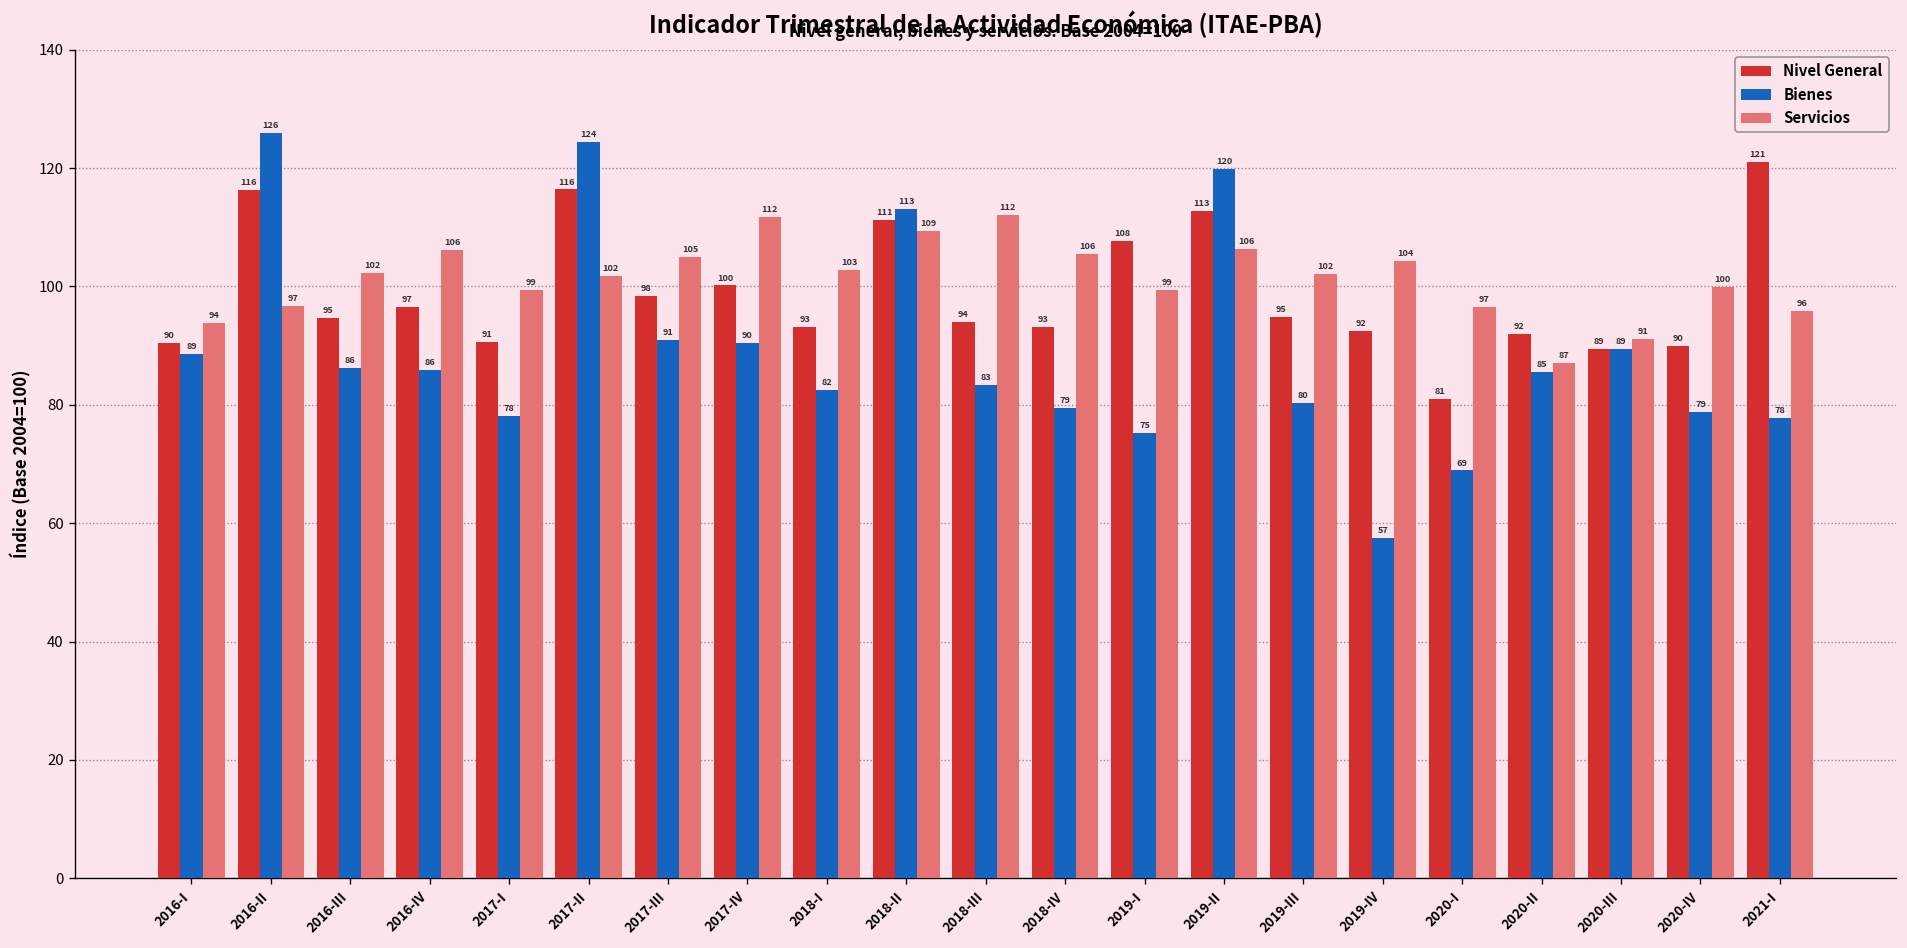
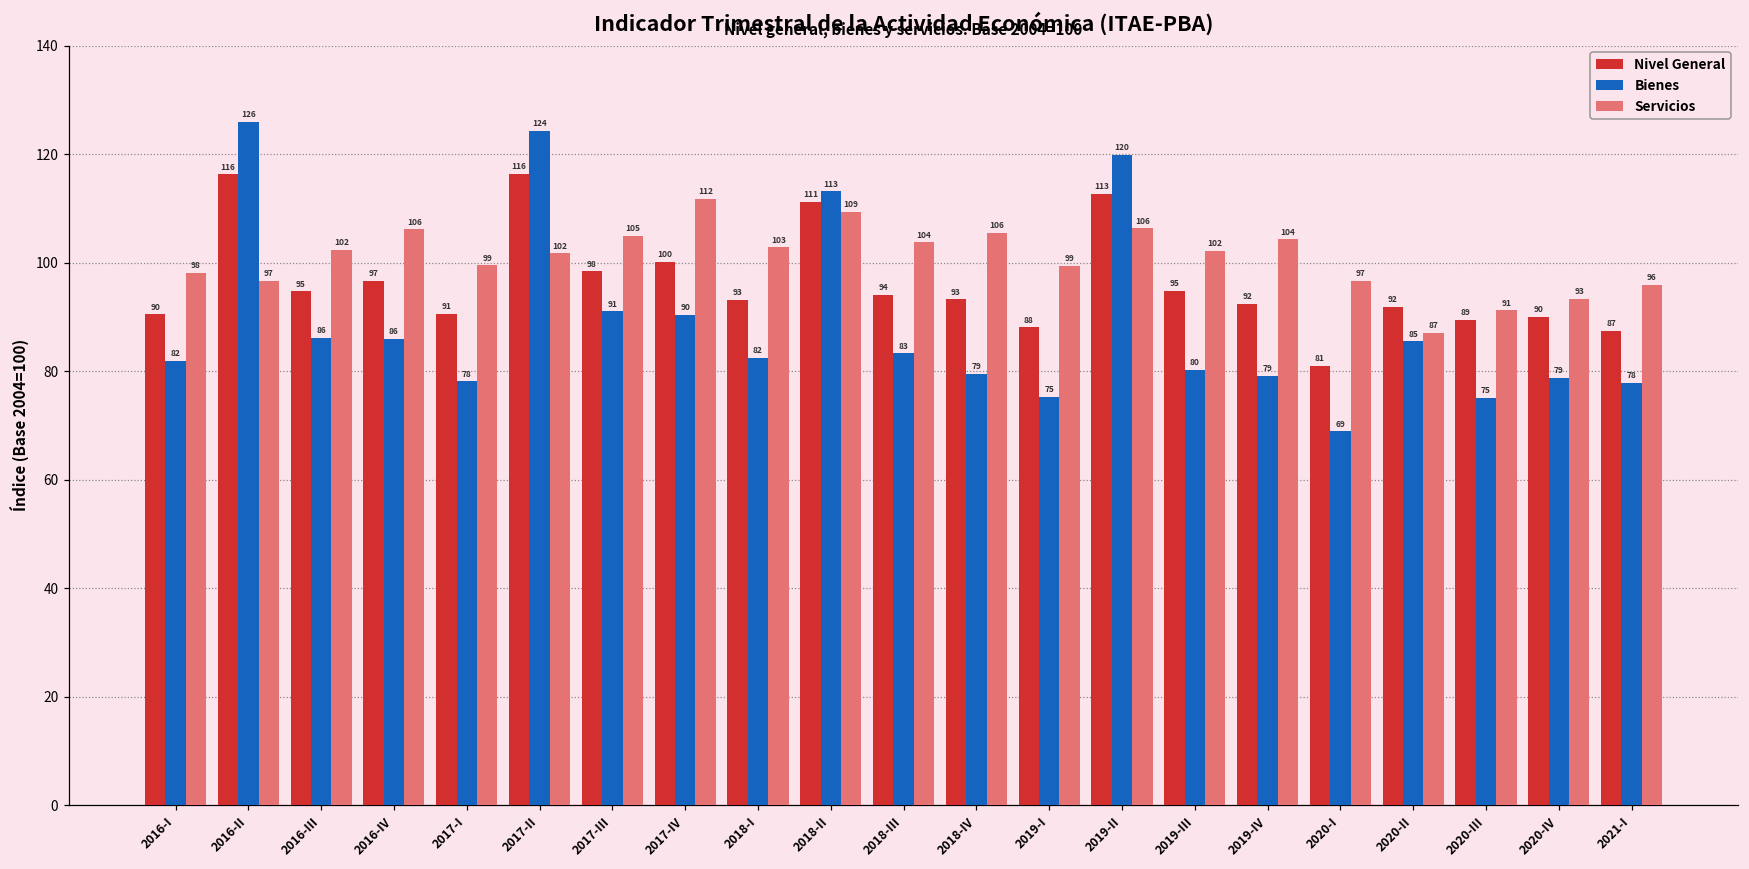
Bienes, 2016-I: 89 -> 82
Servicios, 2016-I: 94 -> 98
Servicios, 2018-III: 112 -> 104
Nivel General, 2019-I: 108 -> 88
Bienes, 2019-IV: 57 -> 79
Bienes, 2020-III: 89 -> 75
Servicios, 2020-IV: 100 -> 93
Nivel General, 2021-I: 121 -> 87
